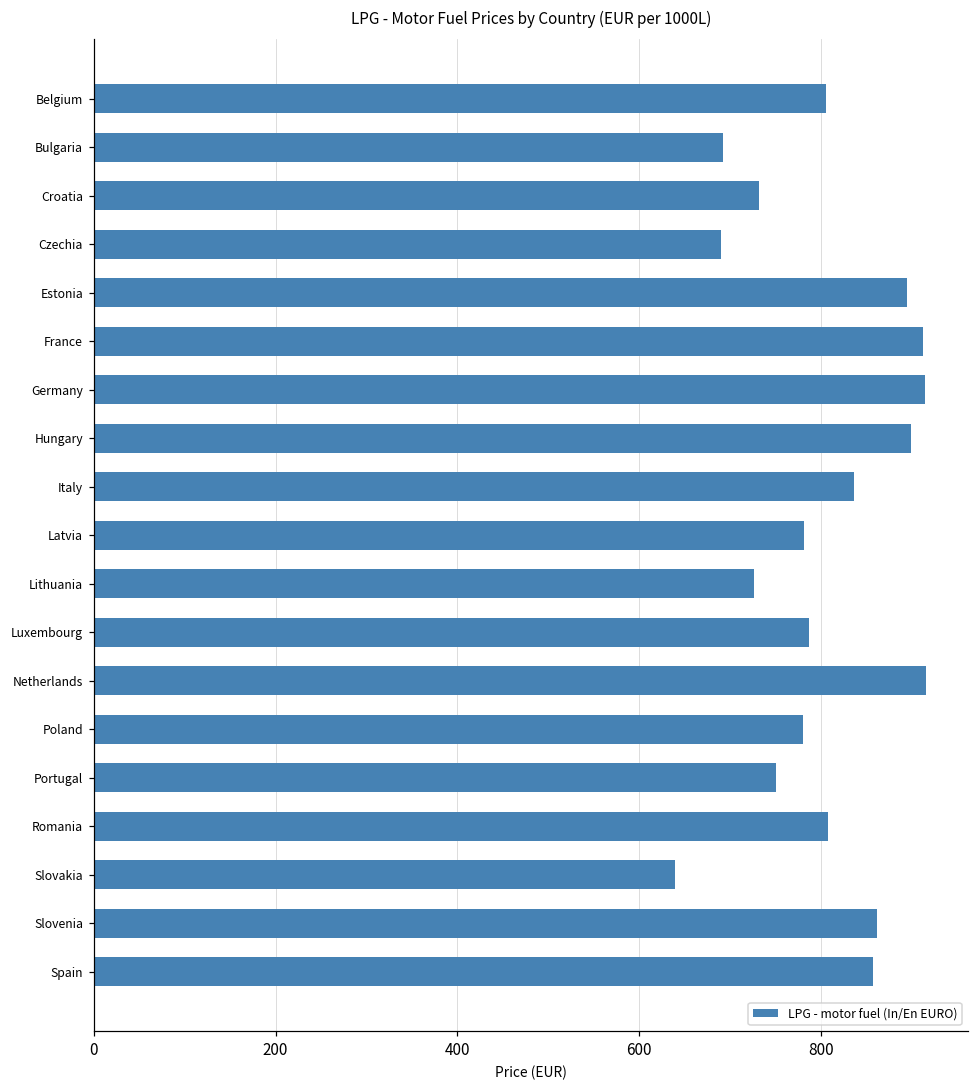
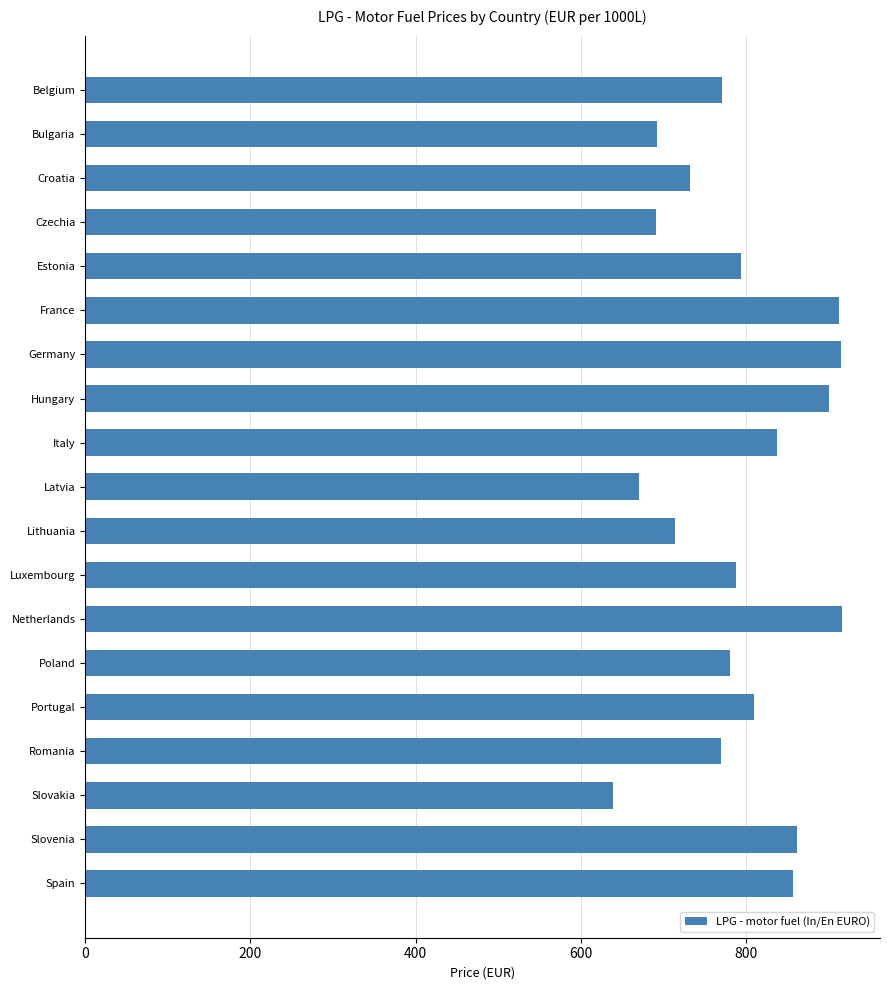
Belgium: 810 -> 770
Estonia: 900 -> 790
Latvia: 780 -> 670
Lithuania: 730 -> 710
Portugal: 750 -> 810
Romania: 810 -> 770
